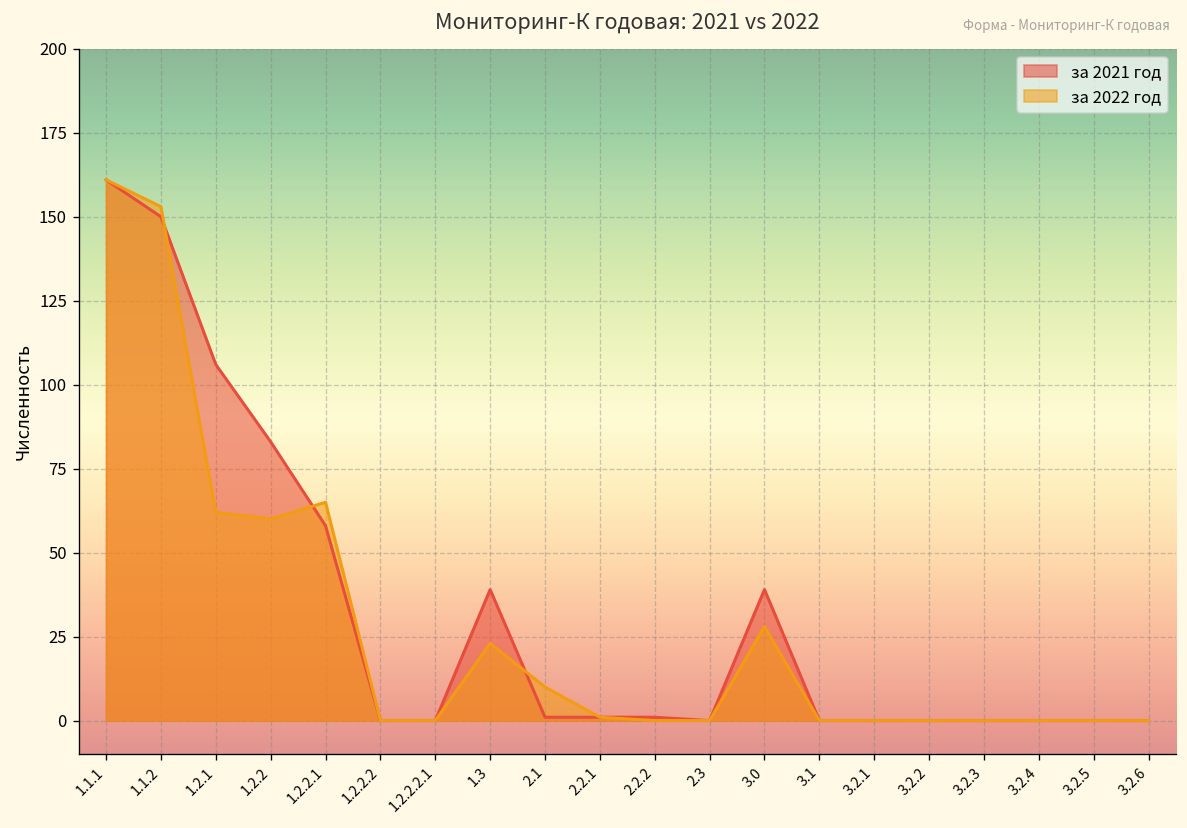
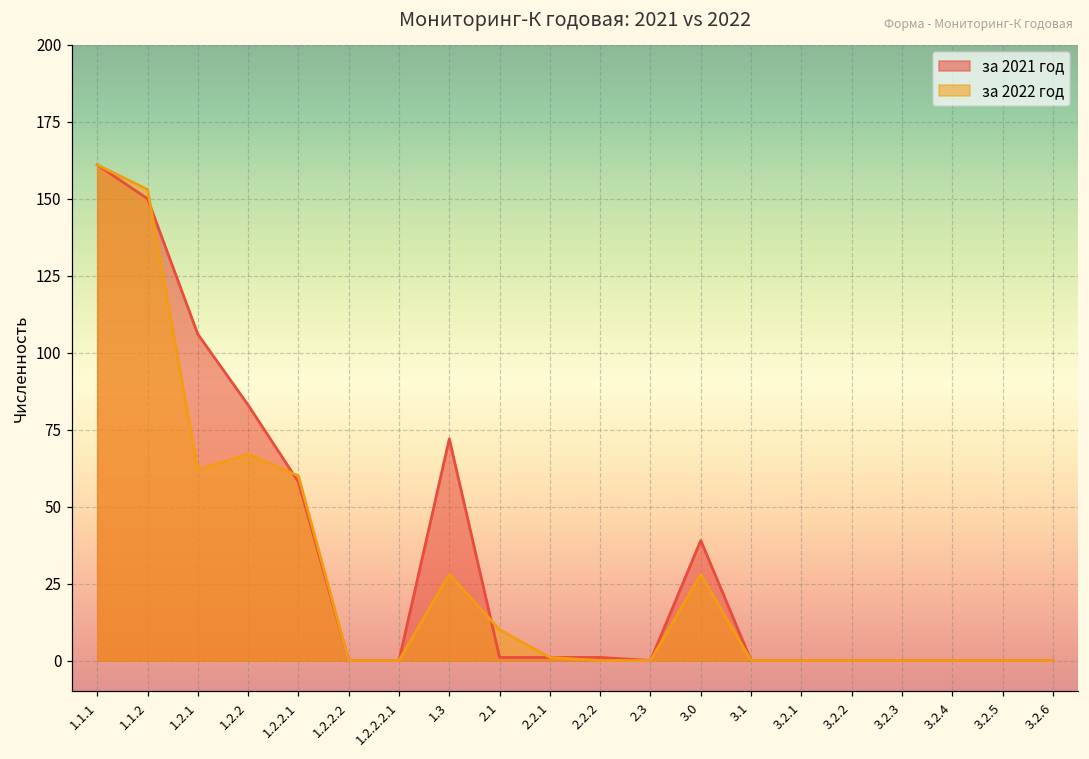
за 2022 год, 1.2.2: 60 -> 67
за 2022 год, 1.2.2.1: 65 -> 60
за 2021 год, 1.3: 39 -> 72
за 2022 год, 1.3: 23 -> 28
